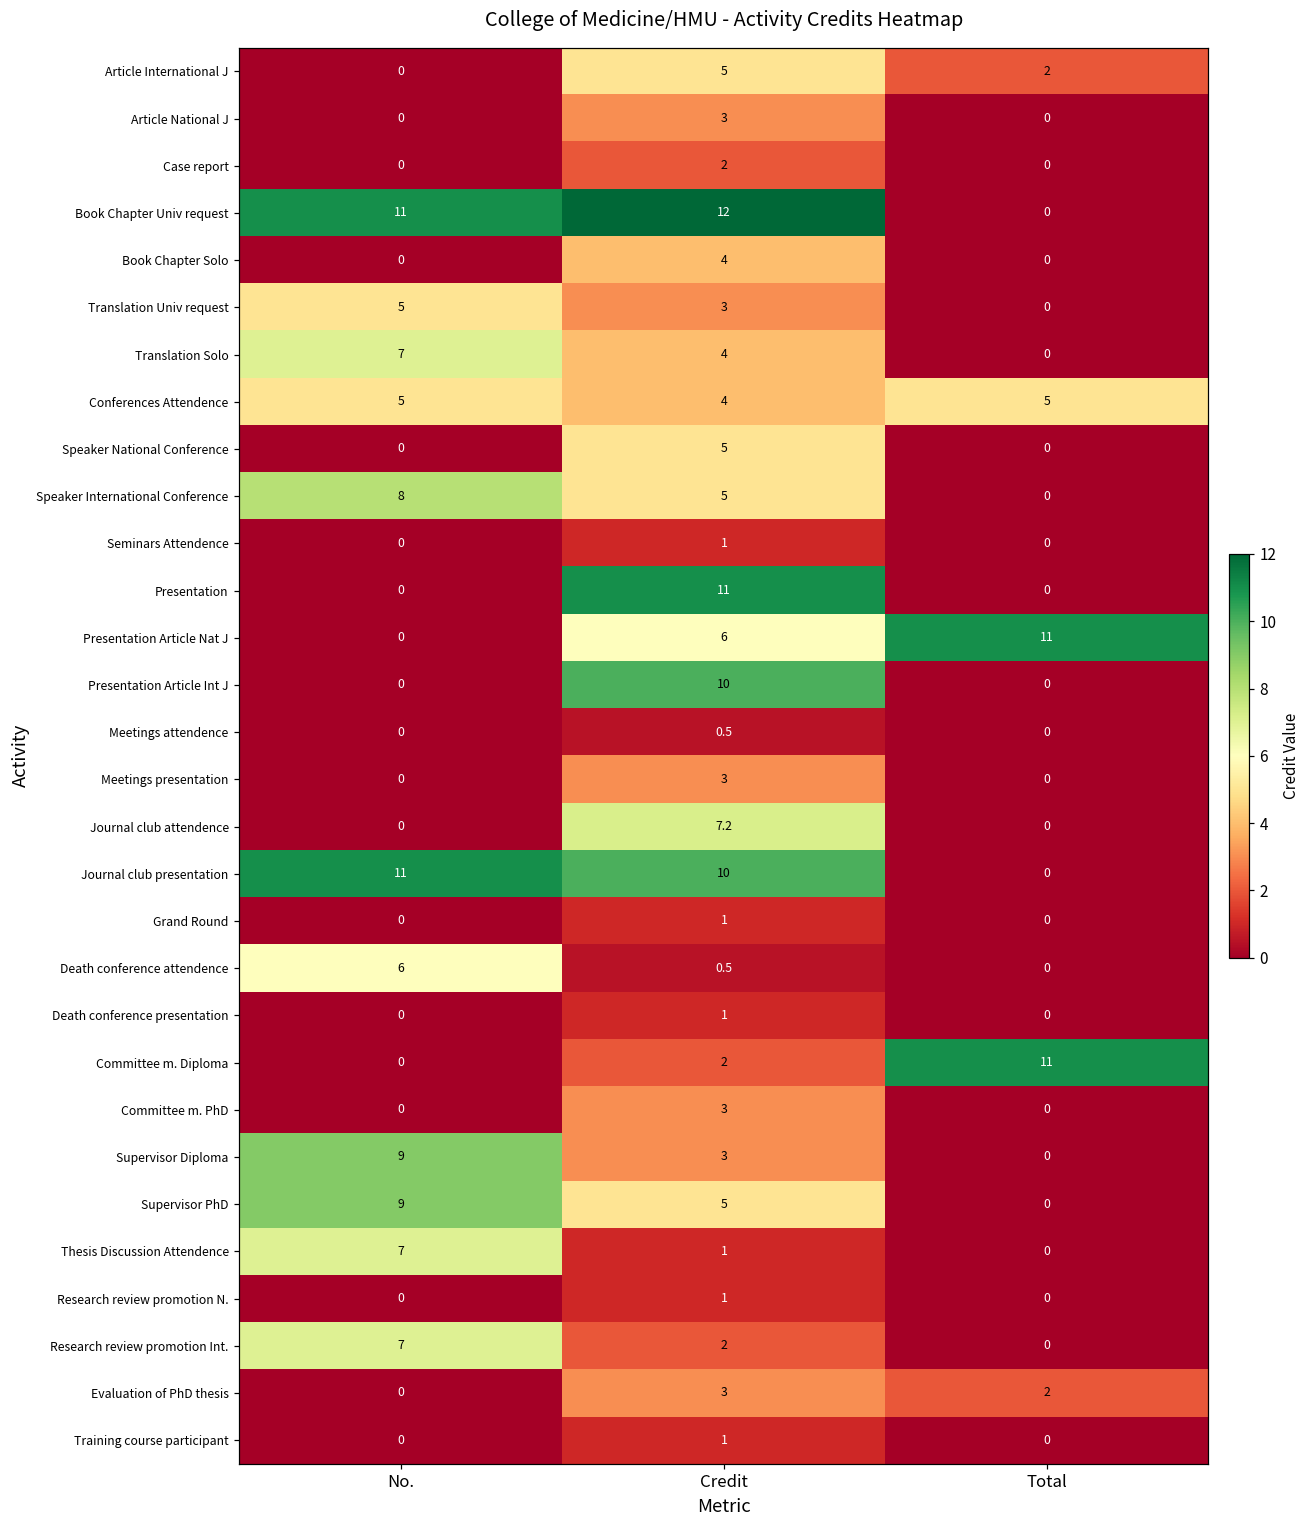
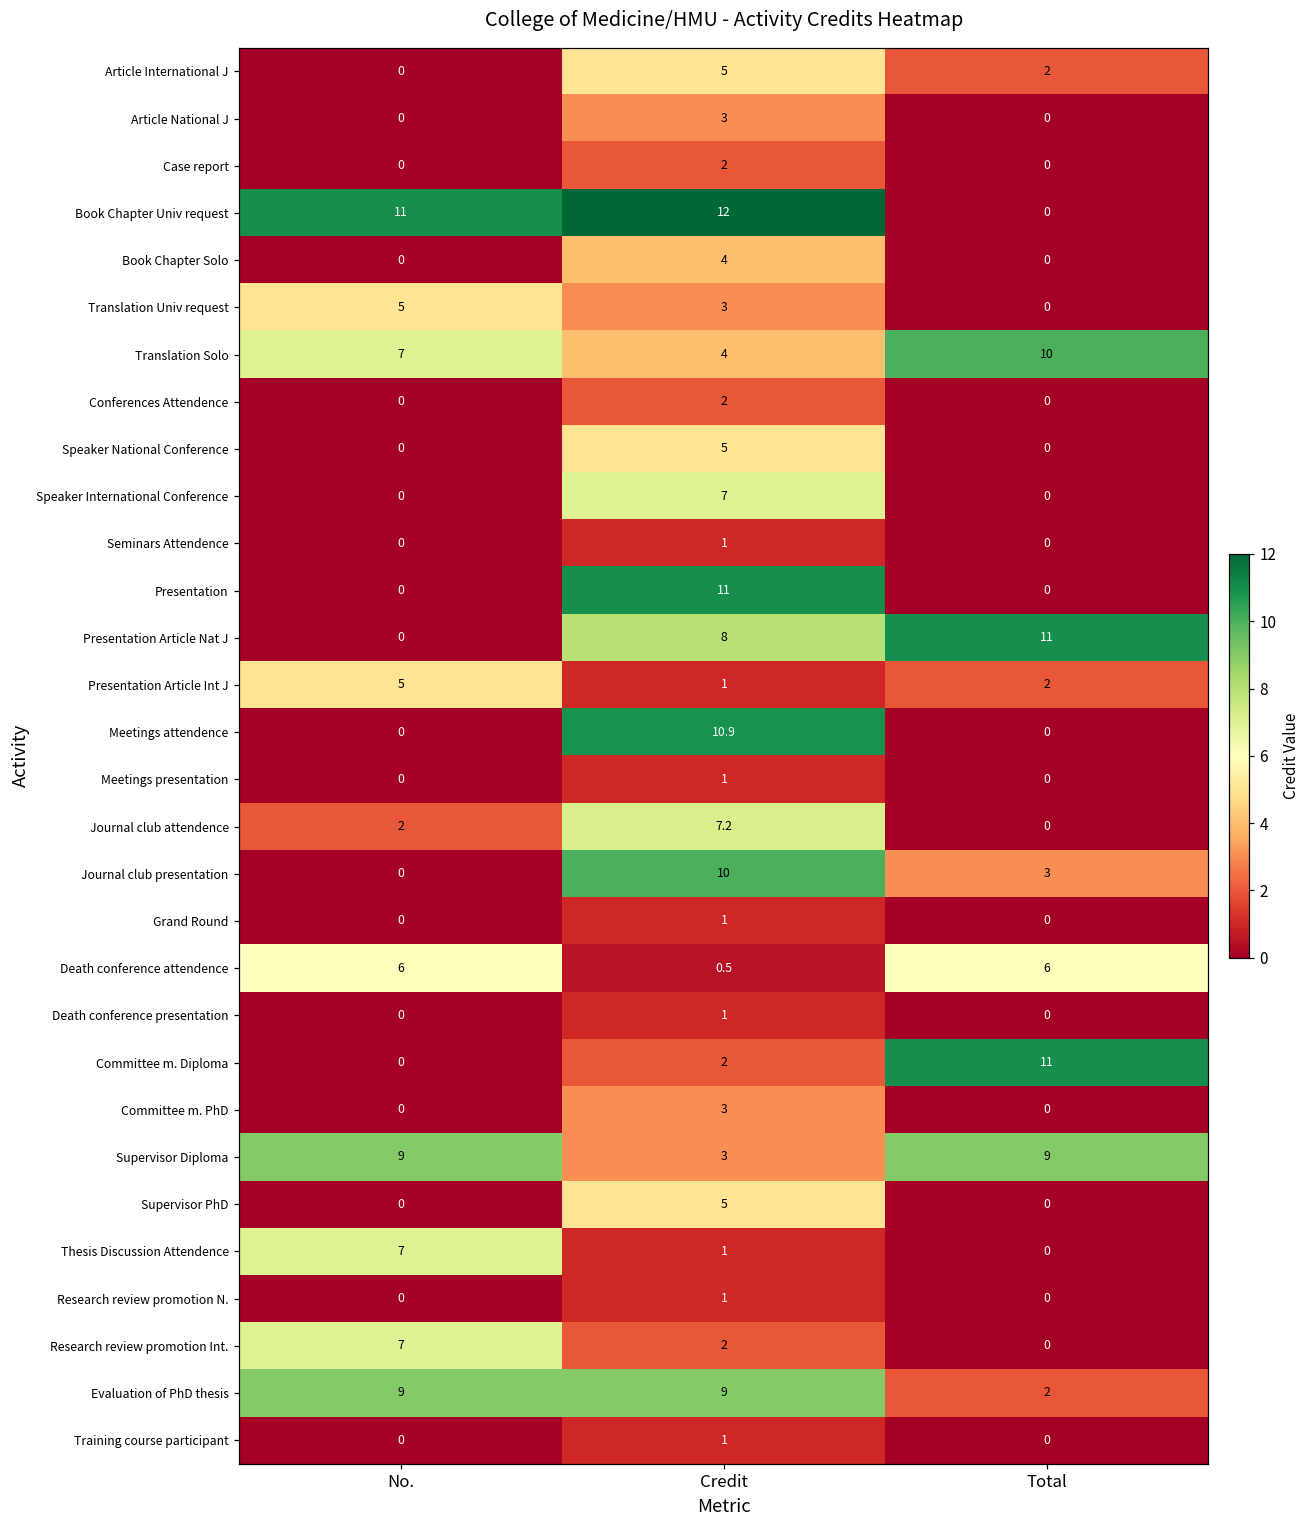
Translation Solo, Total: 0 -> 10
Conferences Attendence, No.: 5 -> 0
Conferences Attendence, Credit: 4 -> 2
Conferences Attendence, Total: 5 -> 0
Speaker International Conference, No.: 8 -> 0
Speaker International Conference, Credit: 5 -> 7
Presentation Article Nat J, Credit: 6 -> 8
Presentation Article Int J, No.: 0 -> 5
Presentation Article Int J, Credit: 10 -> 1
Presentation Article Int J, Total: 0 -> 2
Meetings attendence, Credit: 0.5 -> 10.9
Meetings presentation, Credit: 3 -> 1
Journal club attendence, No.: 0 -> 2
Journal club presentation, No.: 11 -> 0
Journal club presentation, Total: 0 -> 3
Death conference attendence, Total: 0 -> 6
Supervisor Diploma, Total: 0 -> 9
Supervisor PhD, No.: 9 -> 0
Evaluation of PhD thesis, No.: 0 -> 9
Evaluation of PhD thesis, Credit: 3 -> 9
